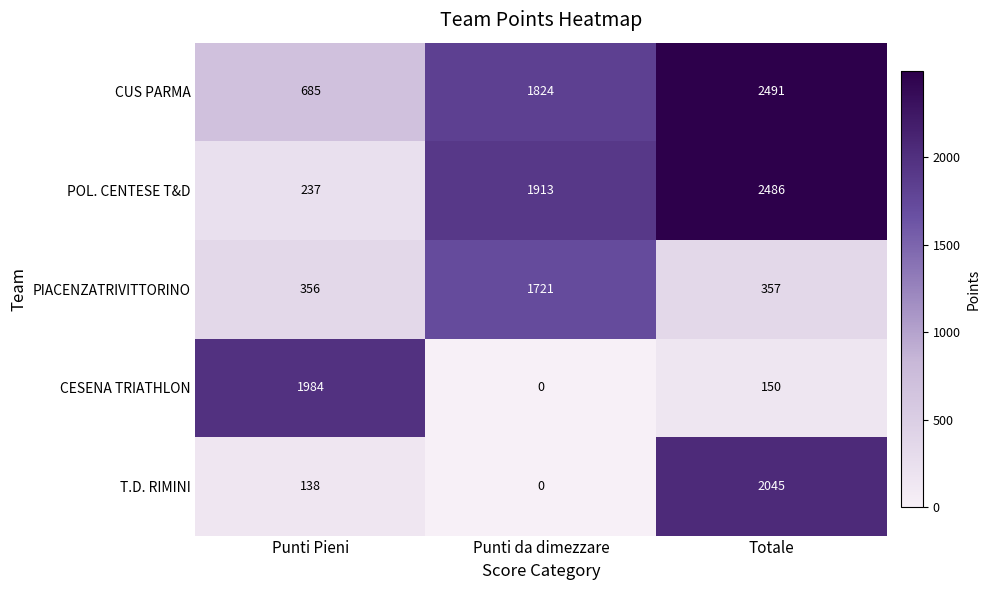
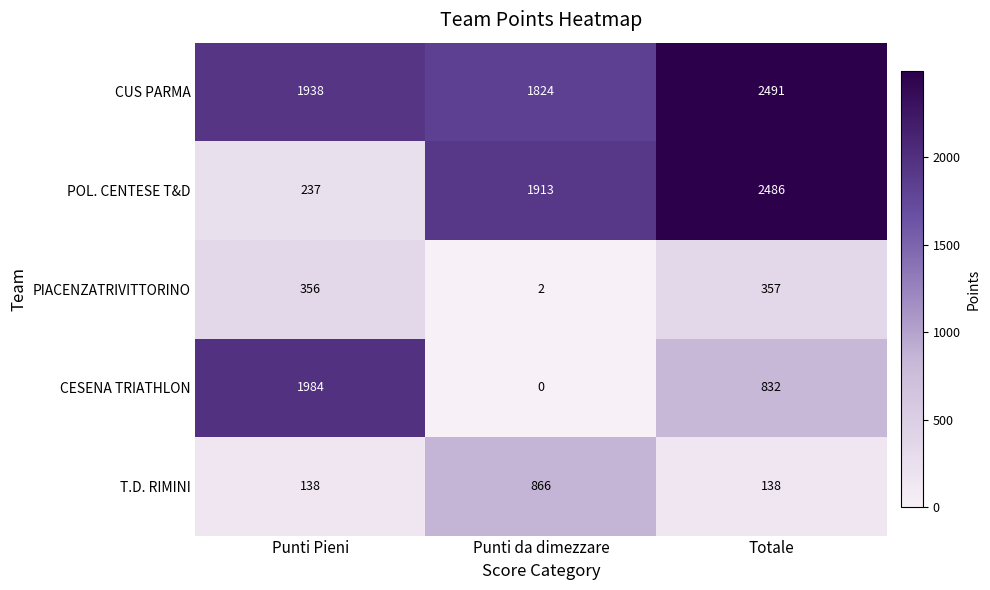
CUS PARMA, Punti Pieni: 685 -> 1938
PIACENZATRIVITTORINO, Punti da dimezzare: 1721 -> 2
CESENA TRIATHLON, Totale: 150 -> 832
T.D. RIMINI, Punti da dimezzare: 0 -> 866
T.D. RIMINI, Totale: 2045 -> 138
